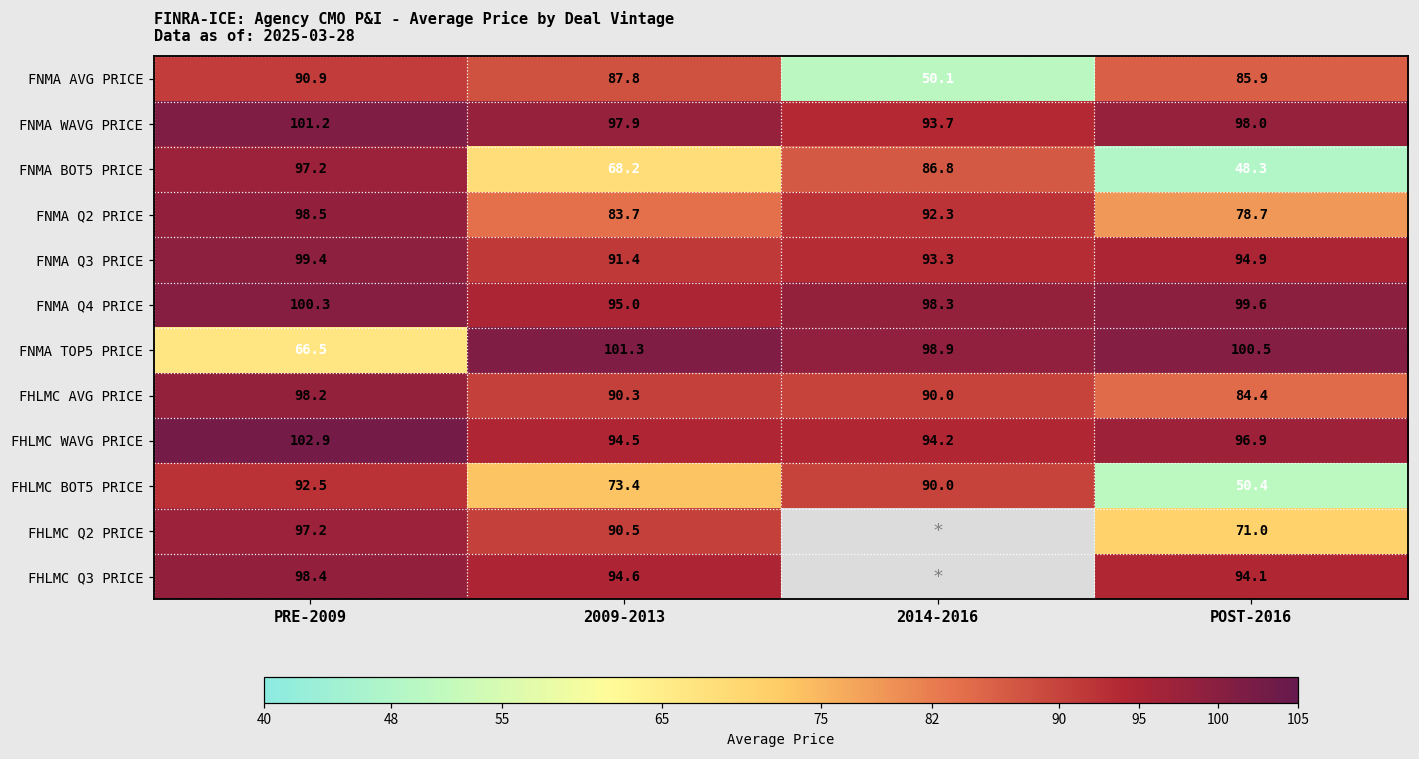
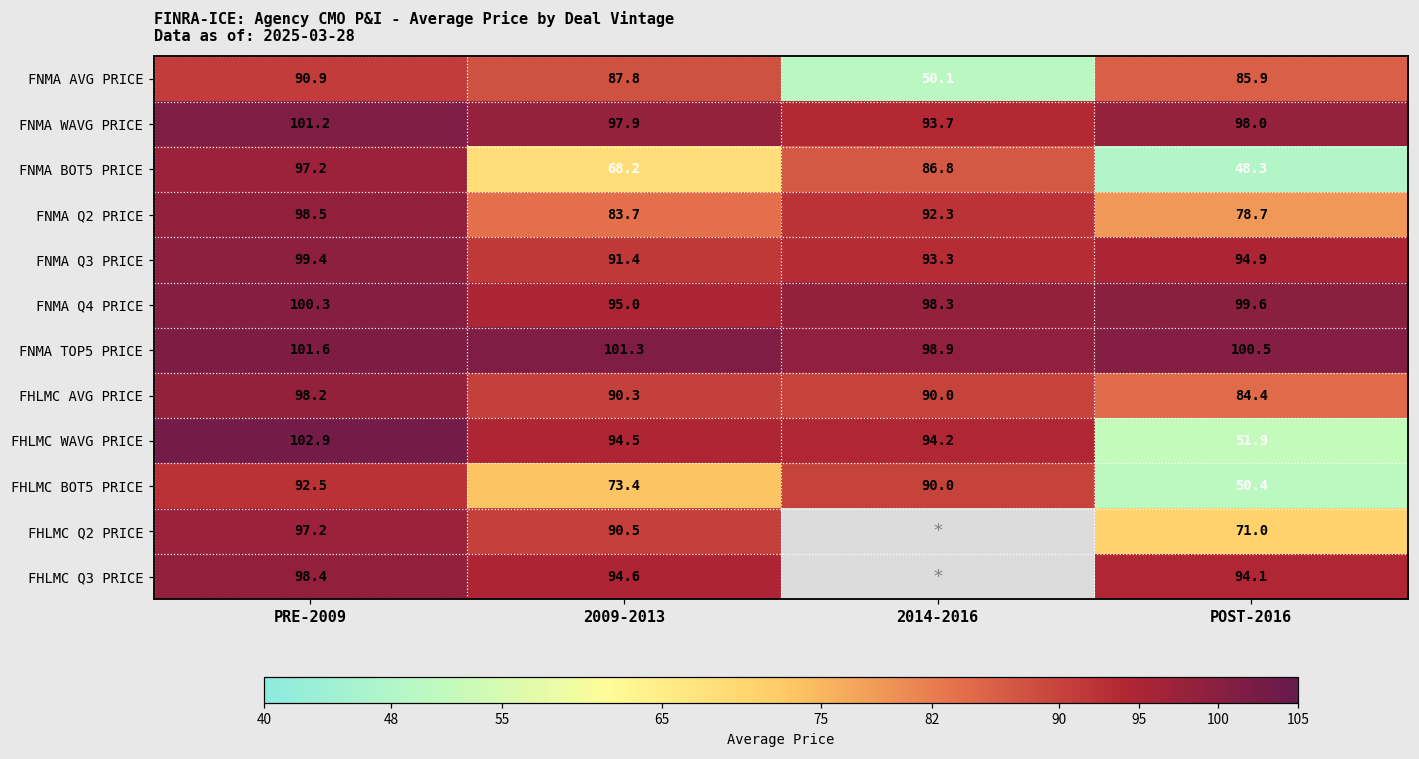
FNMA TOP5 PRICE, PRE-2009: 66.5 -> 101.6
FHLMC WAVG PRICE, POST-2016: 96.9 -> 51.9
